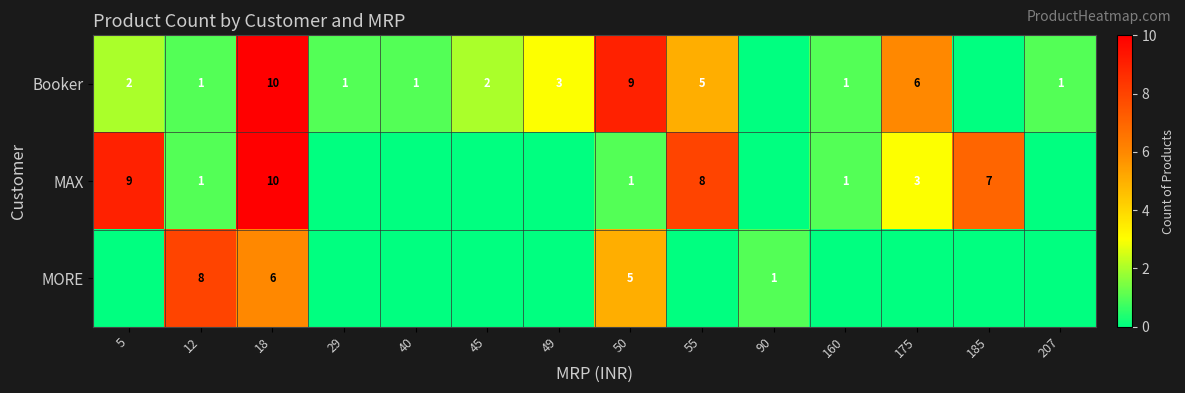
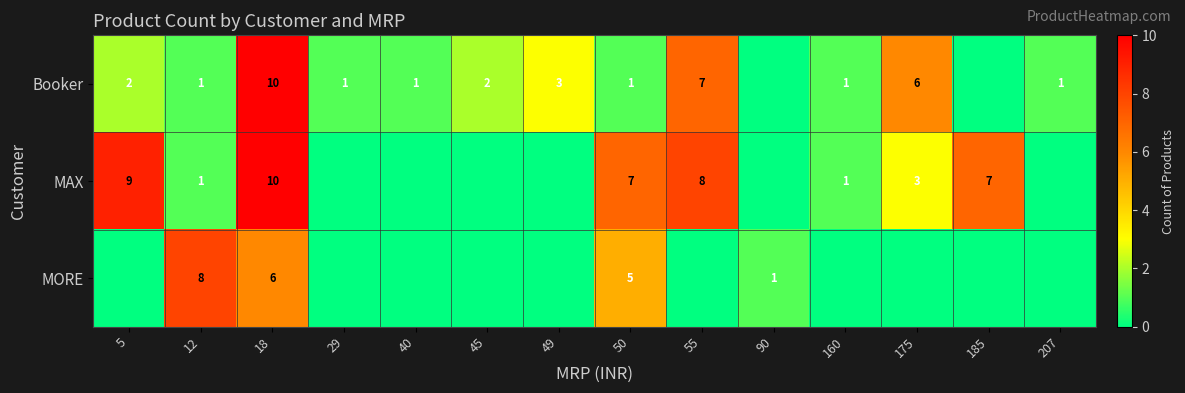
Booker, 50: 9 -> 1
Booker, 55: 5 -> 7
MAX, 50: 1 -> 7
